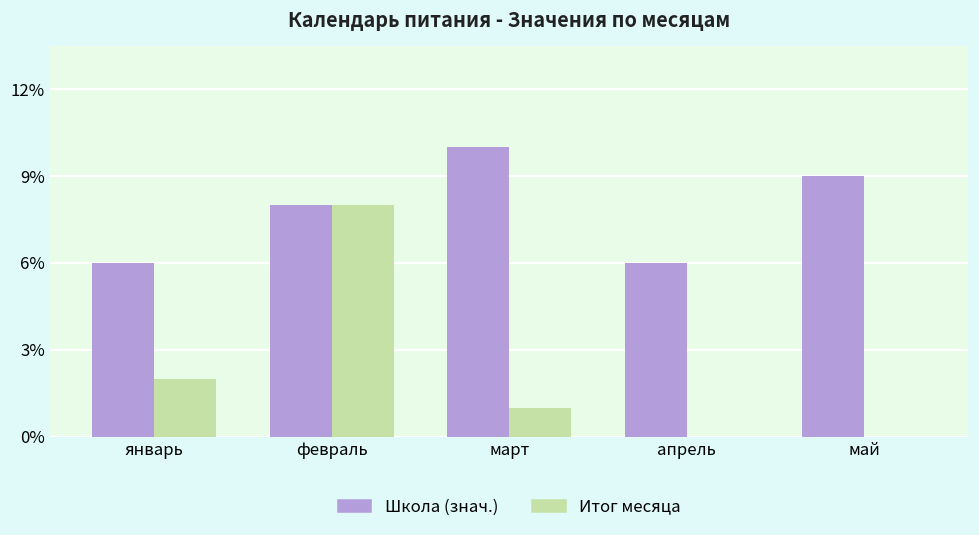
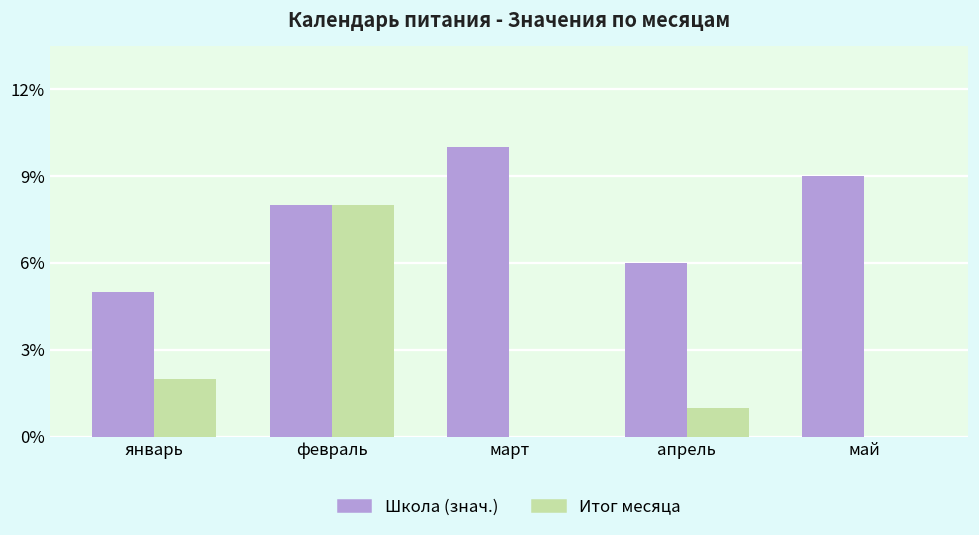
Школа (знач.), январь: 6% -> 5%
Итог месяца, март: 1% -> 0%
Итог месяца, апрель: 0% -> 1%
